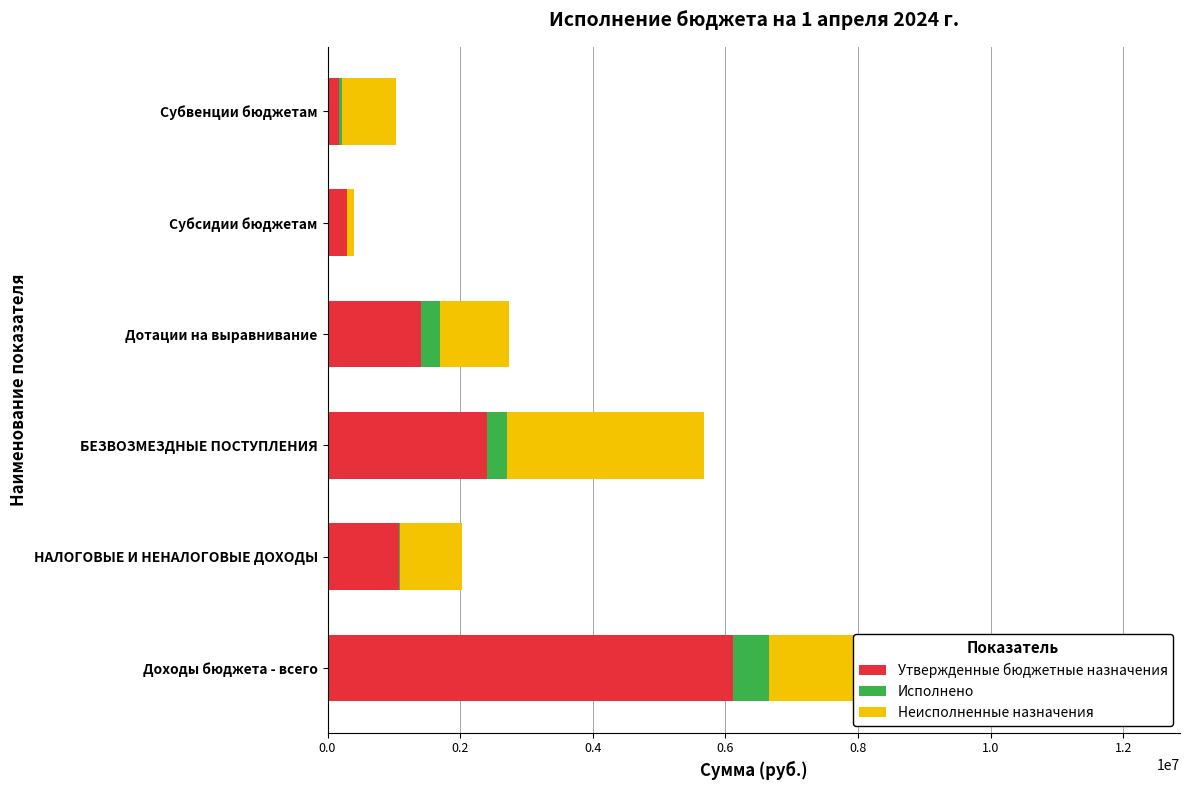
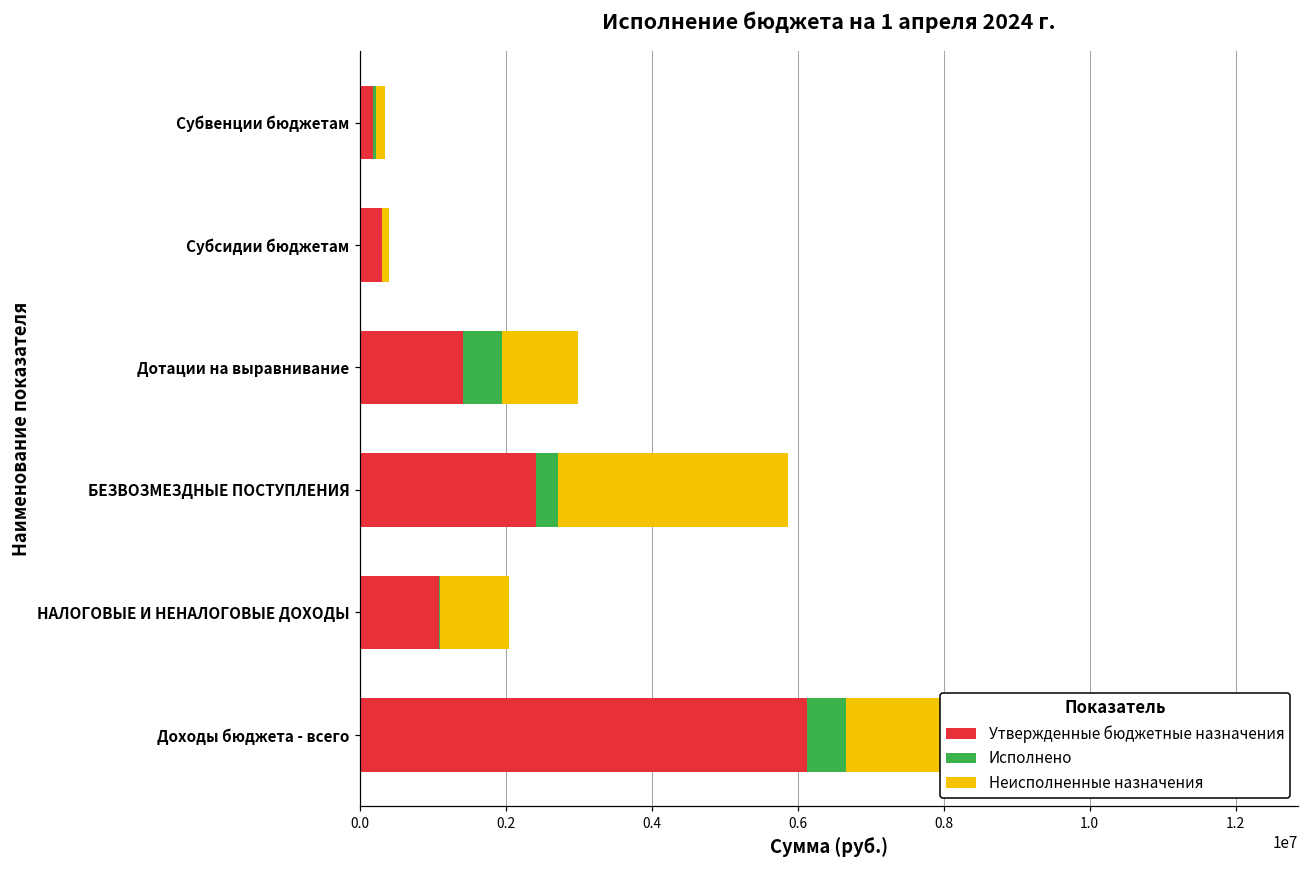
Неисполненные назначения, Субвенции бюджетам: 800000 -> 100000
Исполнено, Дотации на выравнивание: 300000 -> 500000
Неисполненные назначения, БЕЗВОЗМЕЗДНЫЕ ПОСТУПЛЕНИЯ: 3000000 -> 3200000
